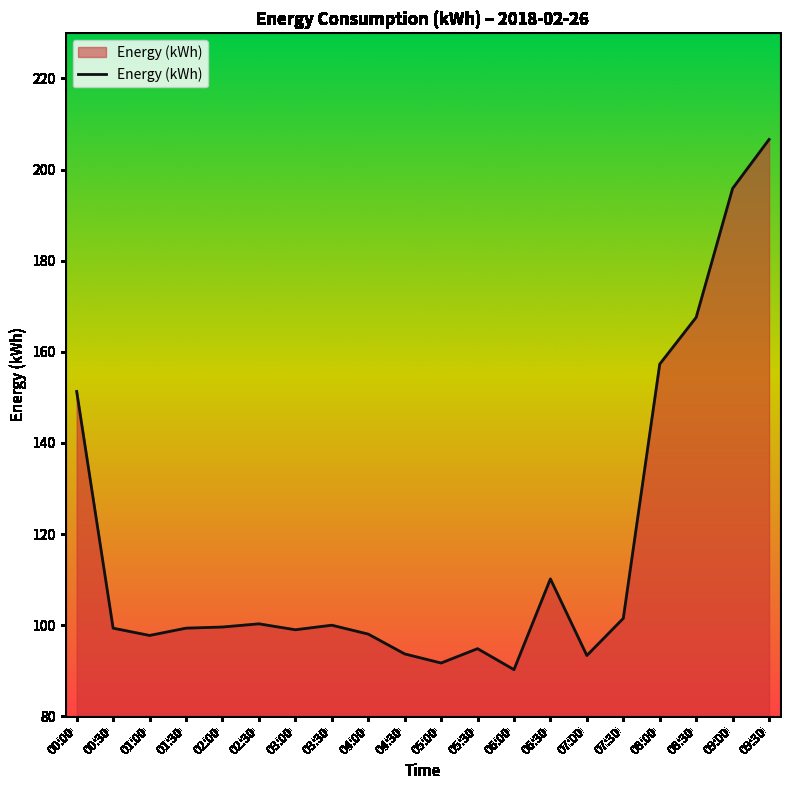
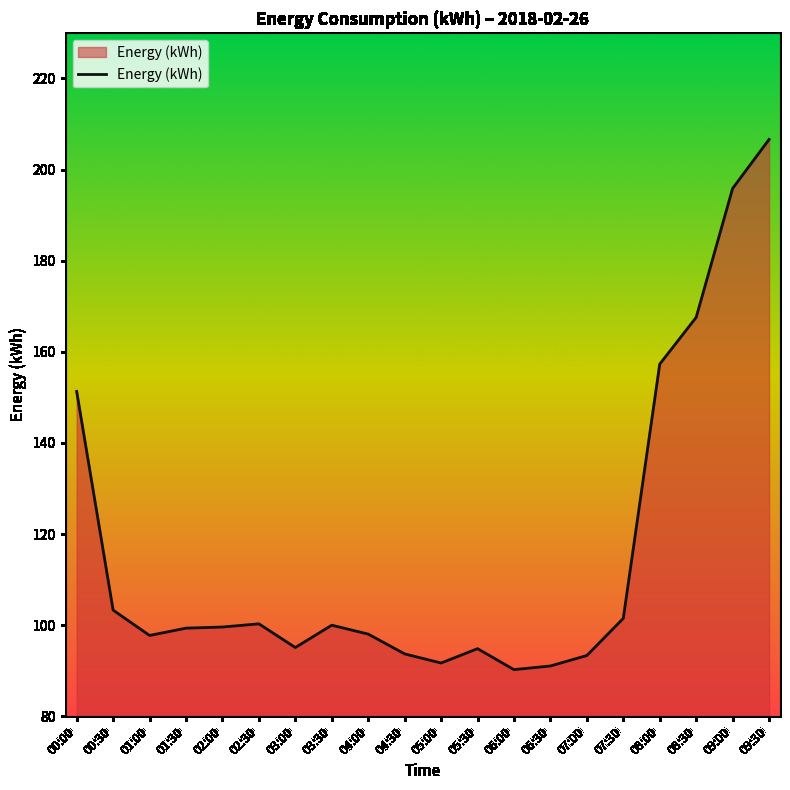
00:30: 99 -> 103
03:00: 99 -> 95
06:30: 110 -> 91
